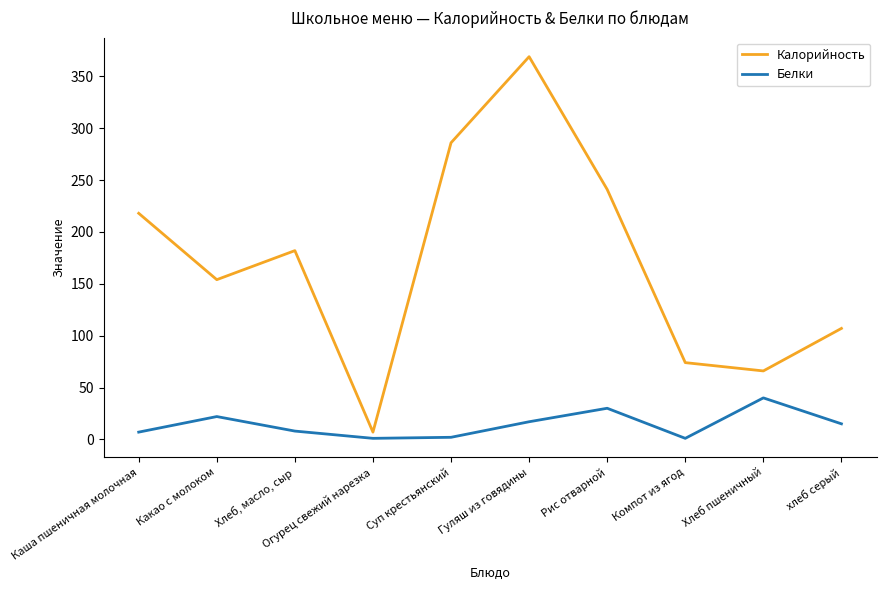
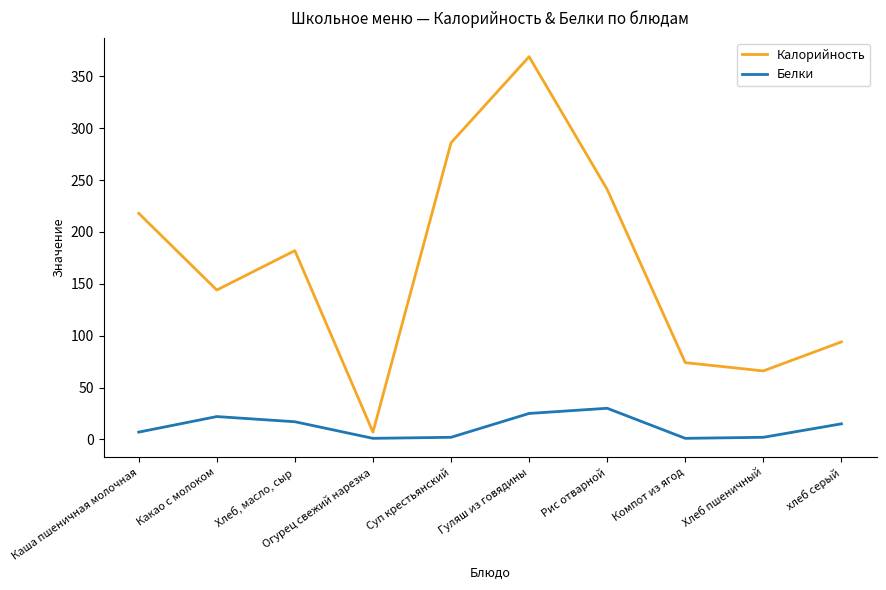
Калорийность, Какао с молоком: 154 -> 144
Белки, Хлеб, масло, сыр: 8 -> 17
Белки, Гуляш из говядины: 17 -> 25
Белки, Хлеб пшеничный: 40 -> 2
Калорийность, хлеб серый: 107 -> 94
